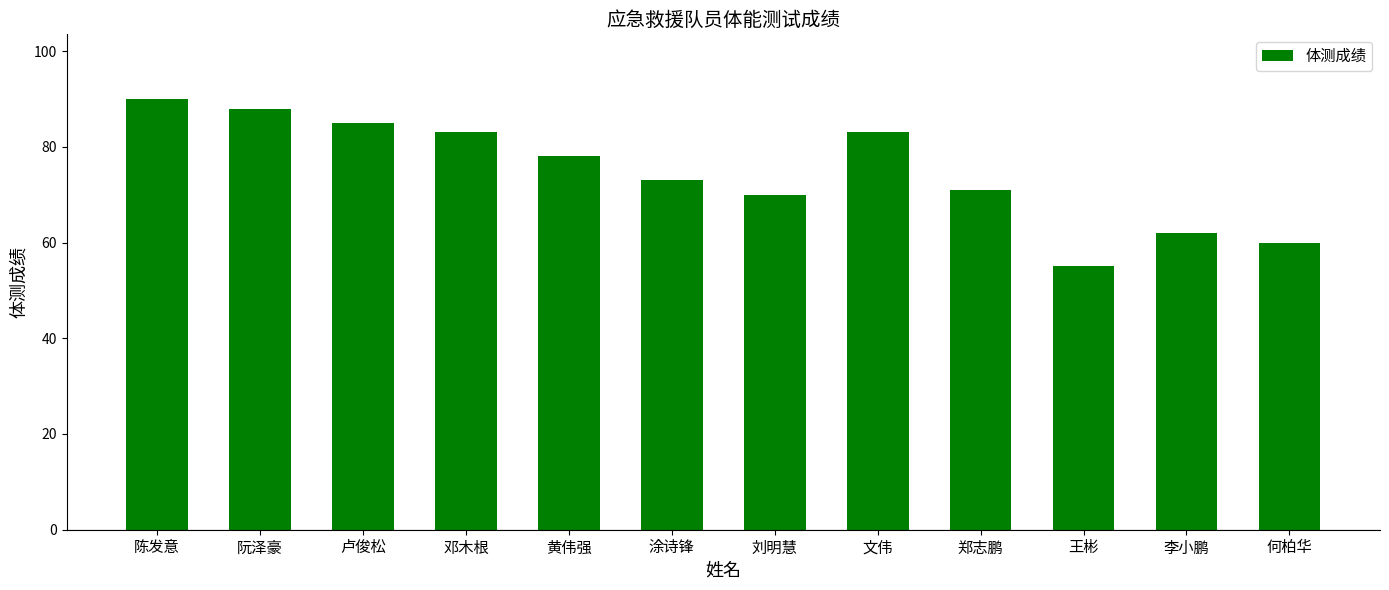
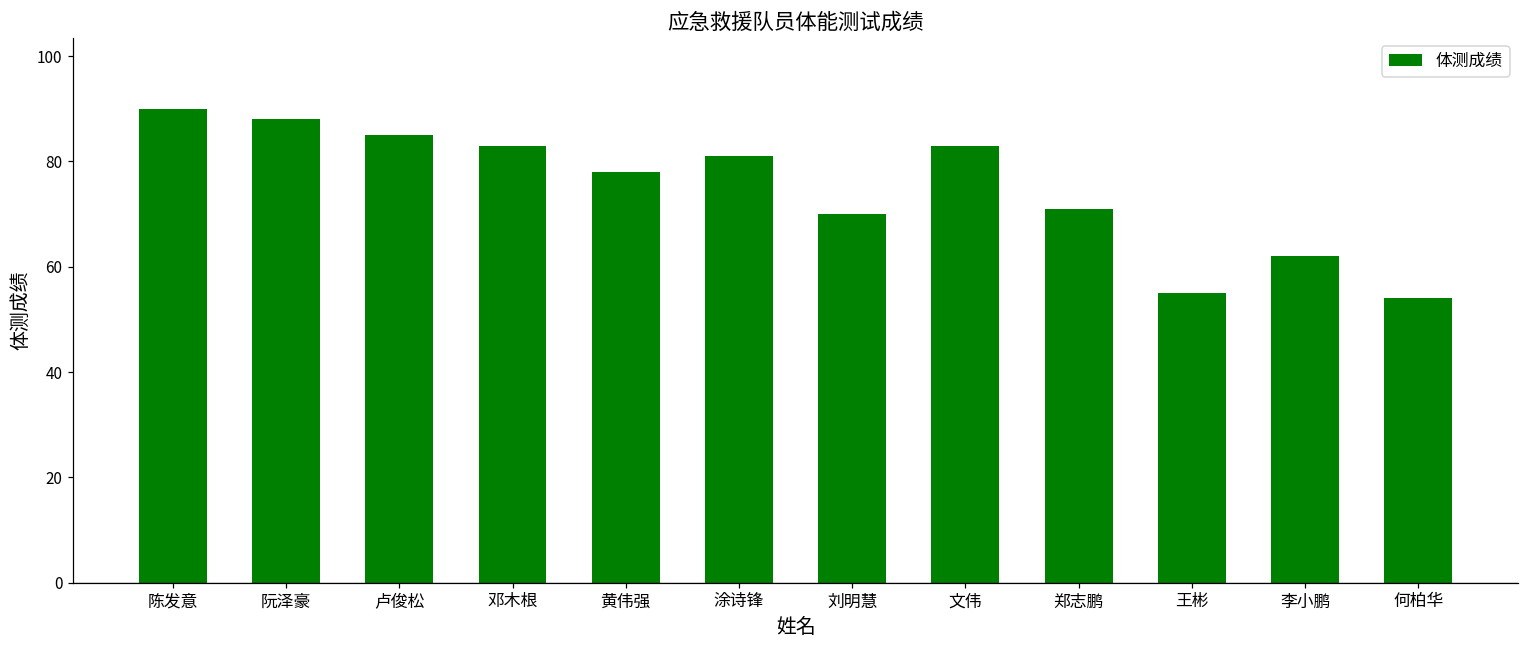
涂诗锋: 73 -> 81
何柏华: 60 -> 54
